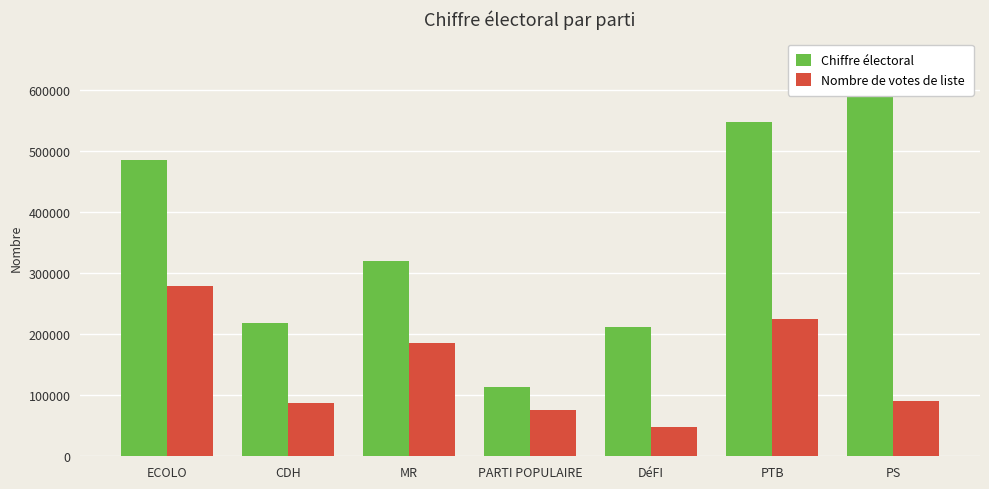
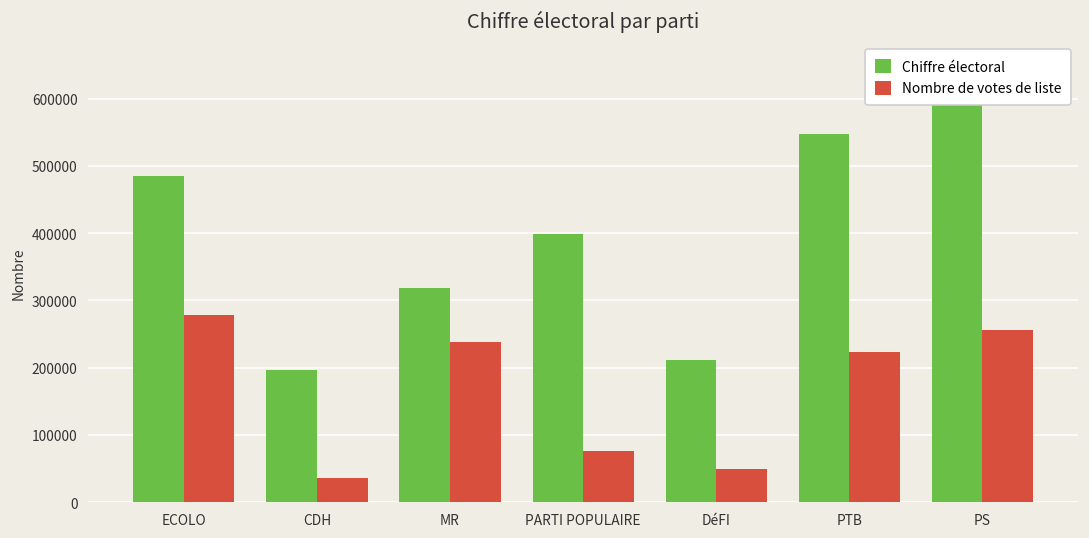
Chiffre électoral, CDH: 220000 -> 200000
Nombre de votes de liste, CDH: 90000 -> 30000
Nombre de votes de liste, MR: 190000 -> 240000
Chiffre électoral, PARTI POPULAIRE: 110000 -> 400000
Nombre de votes de liste, PS: 90000 -> 260000
